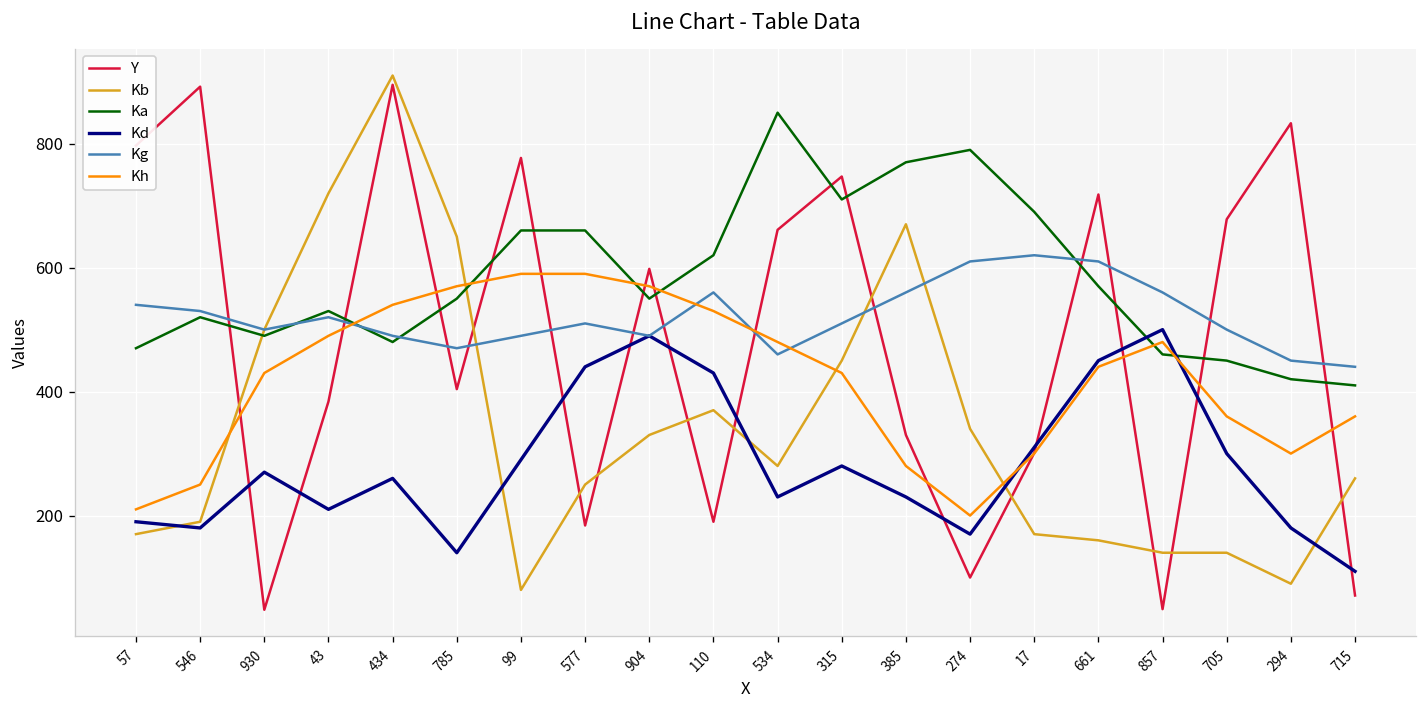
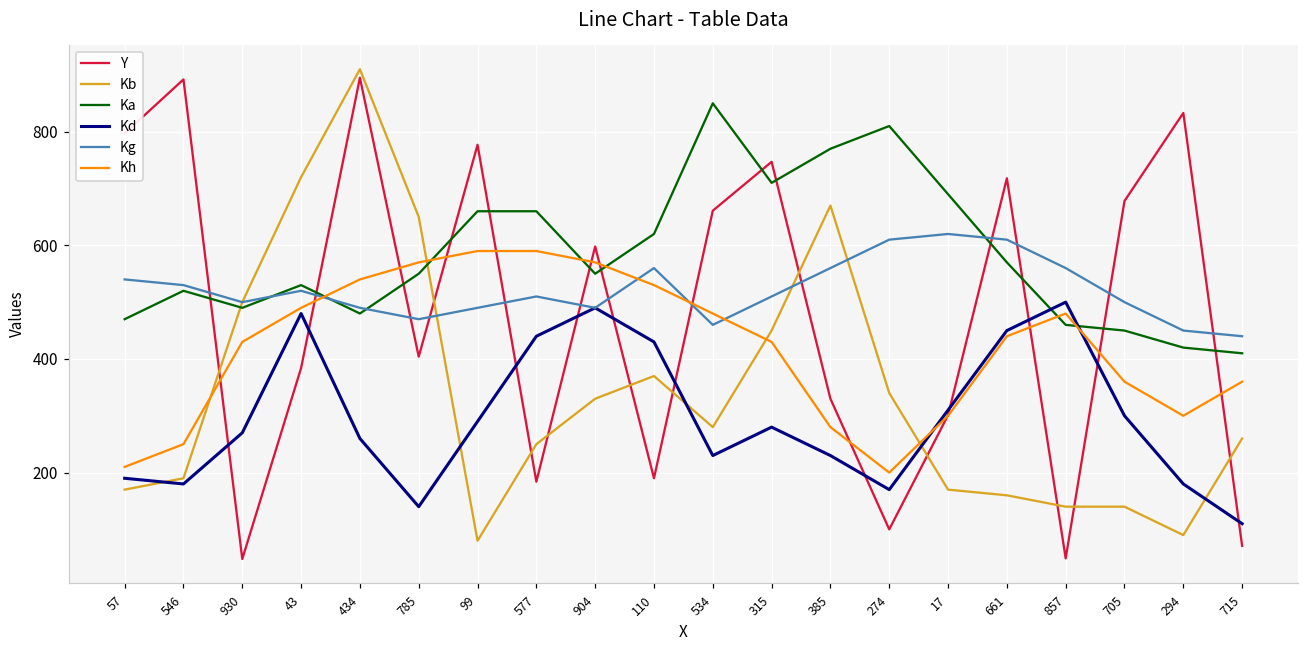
Kd, 43: 210 -> 480
Ka, 274: 790 -> 810
